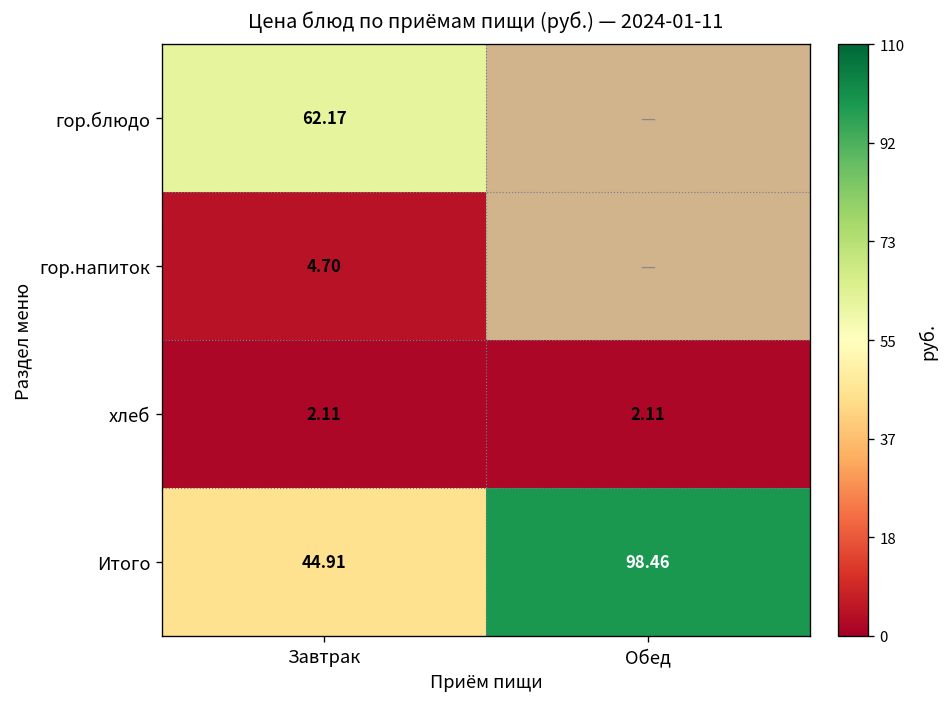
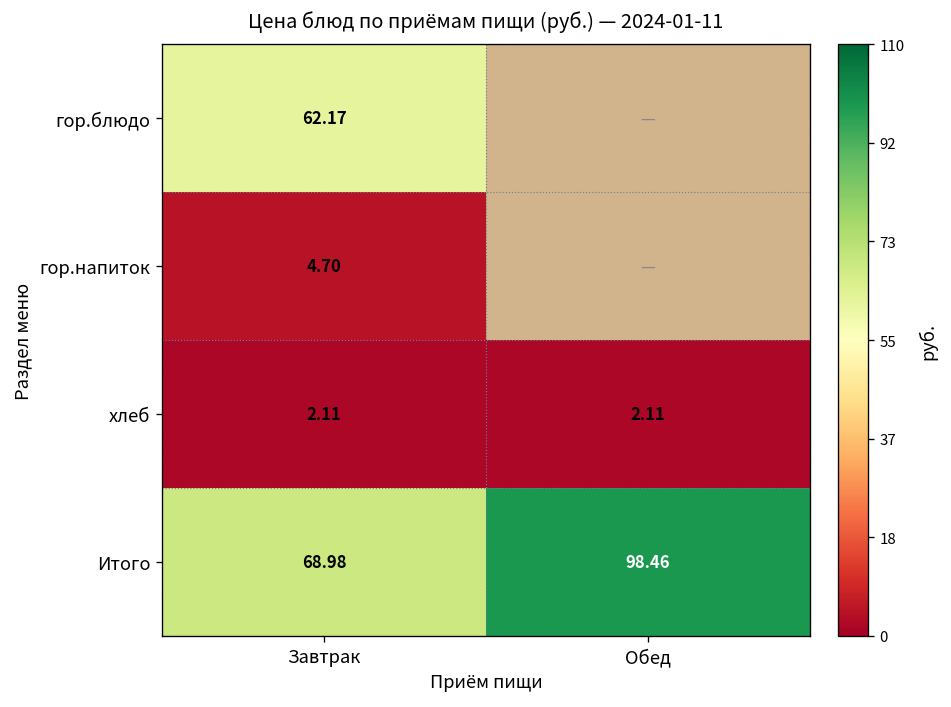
Итого, Завтрак: 44.91 -> 68.98
